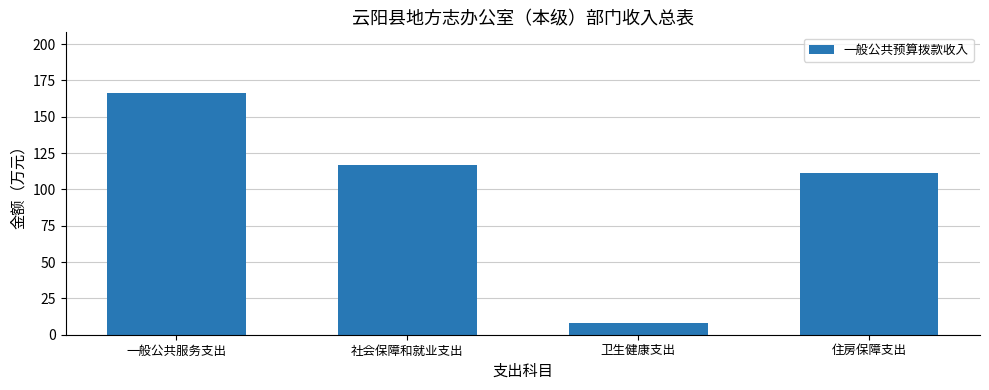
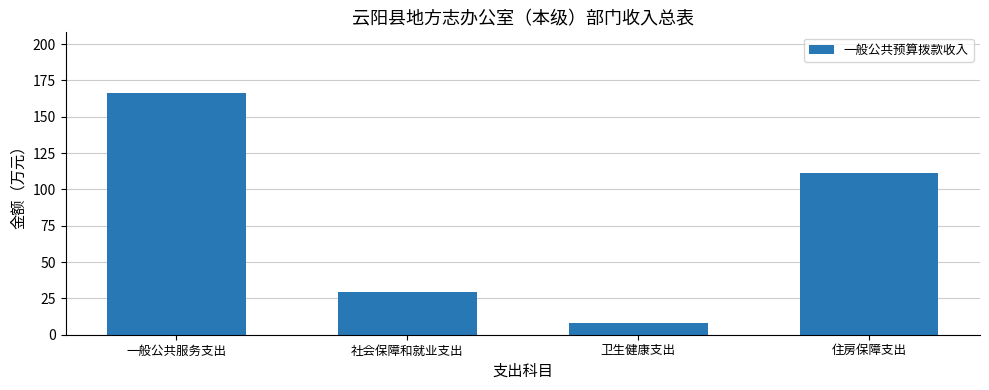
社会保障和就业支出: 117 -> 29
